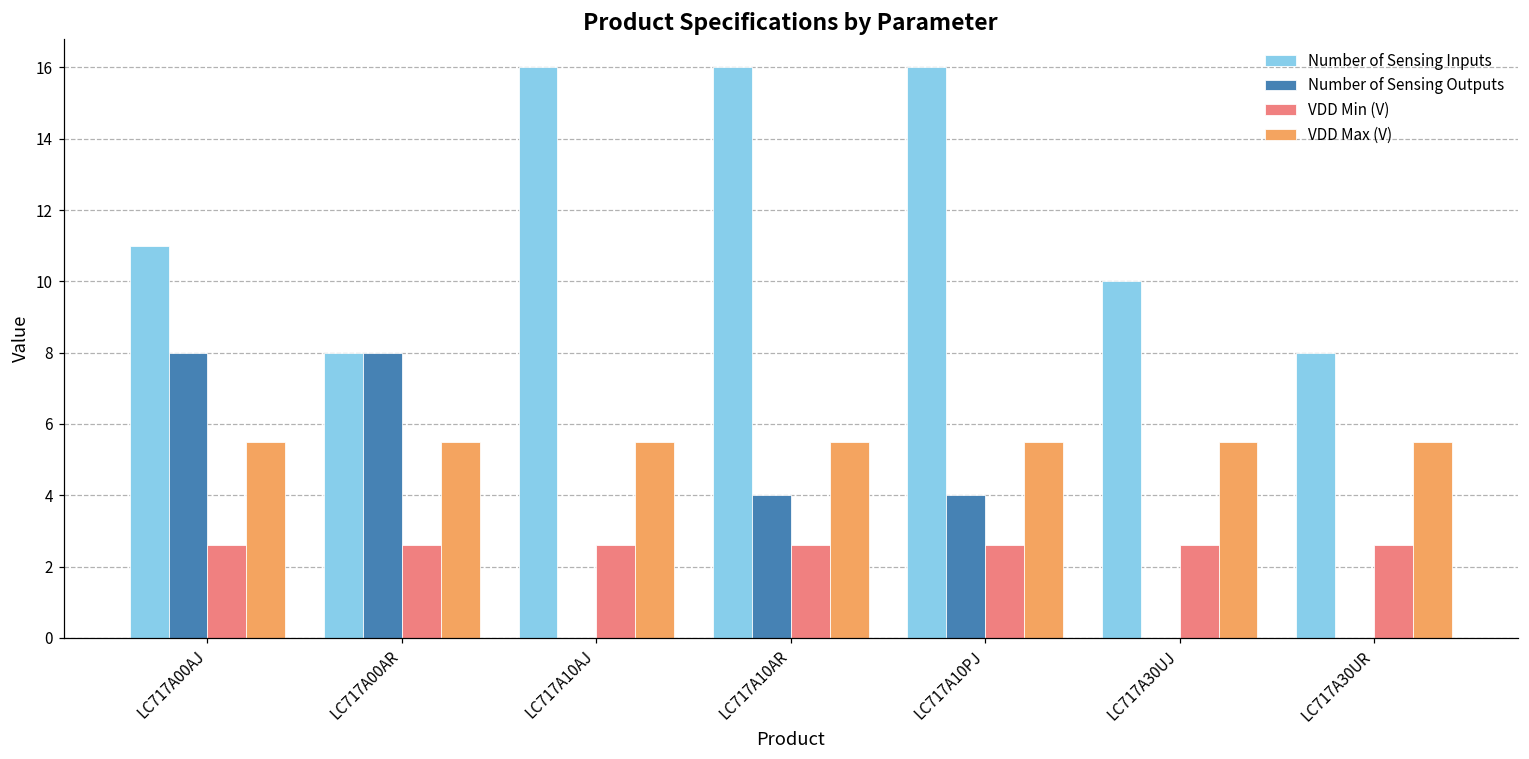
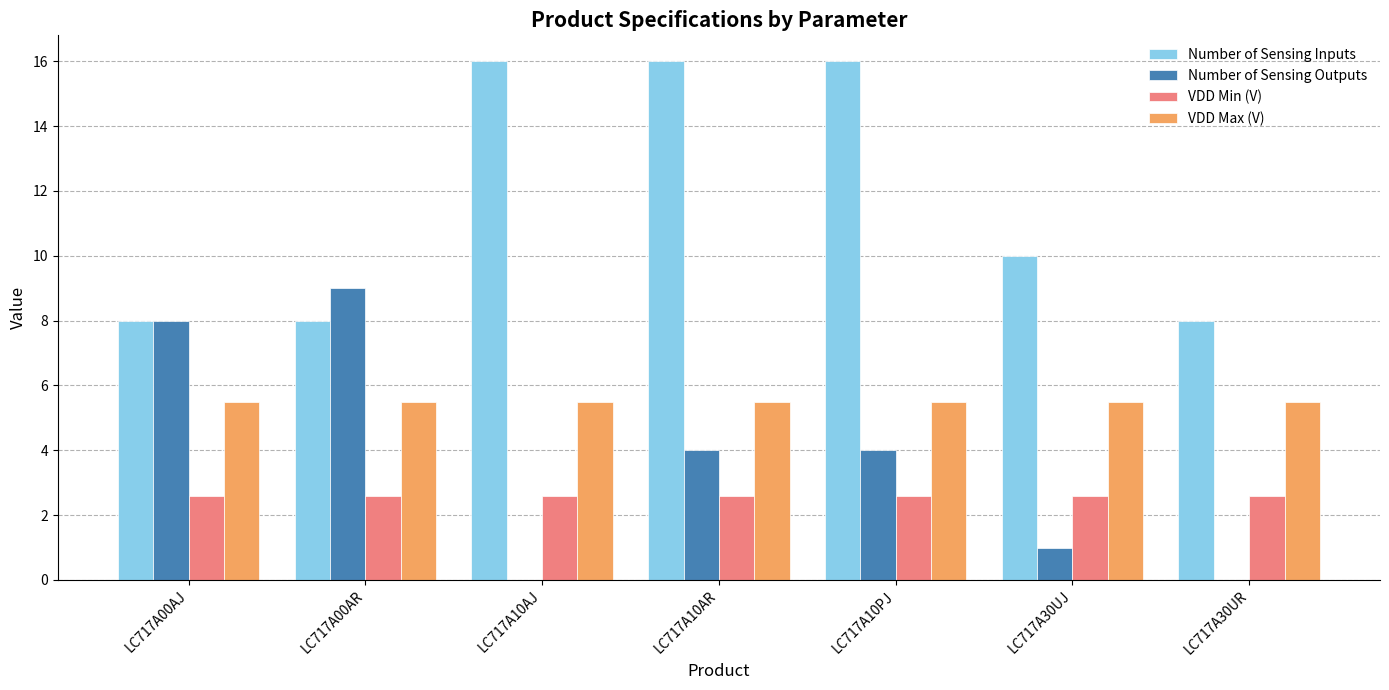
Number of Sensing Inputs, LC717A00AJ: 11 -> 8
Number of Sensing Outputs, LC717A00AR: 8 -> 9
Number of Sensing Outputs, LC717A30UJ: 0 -> 1
